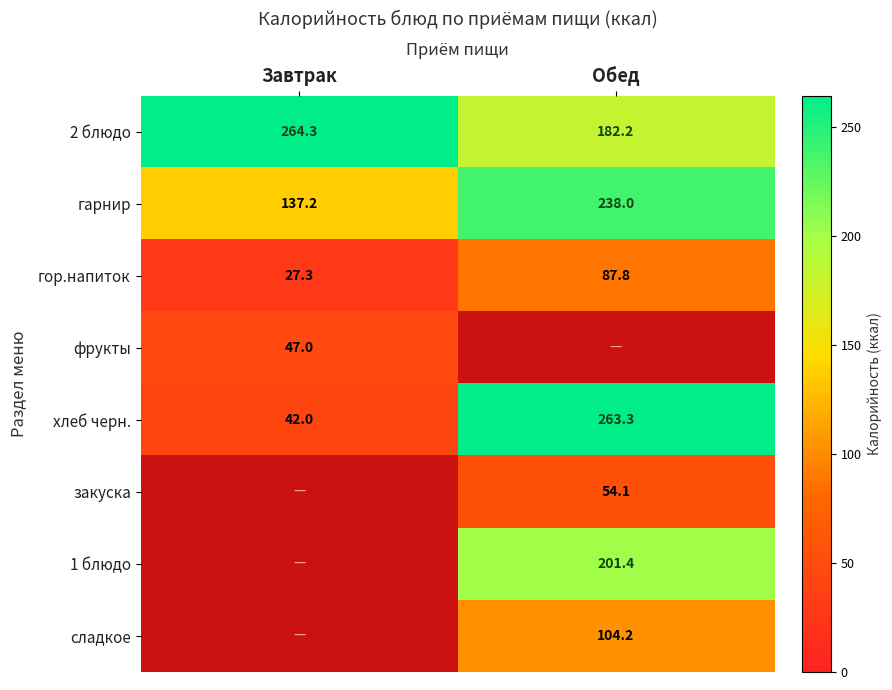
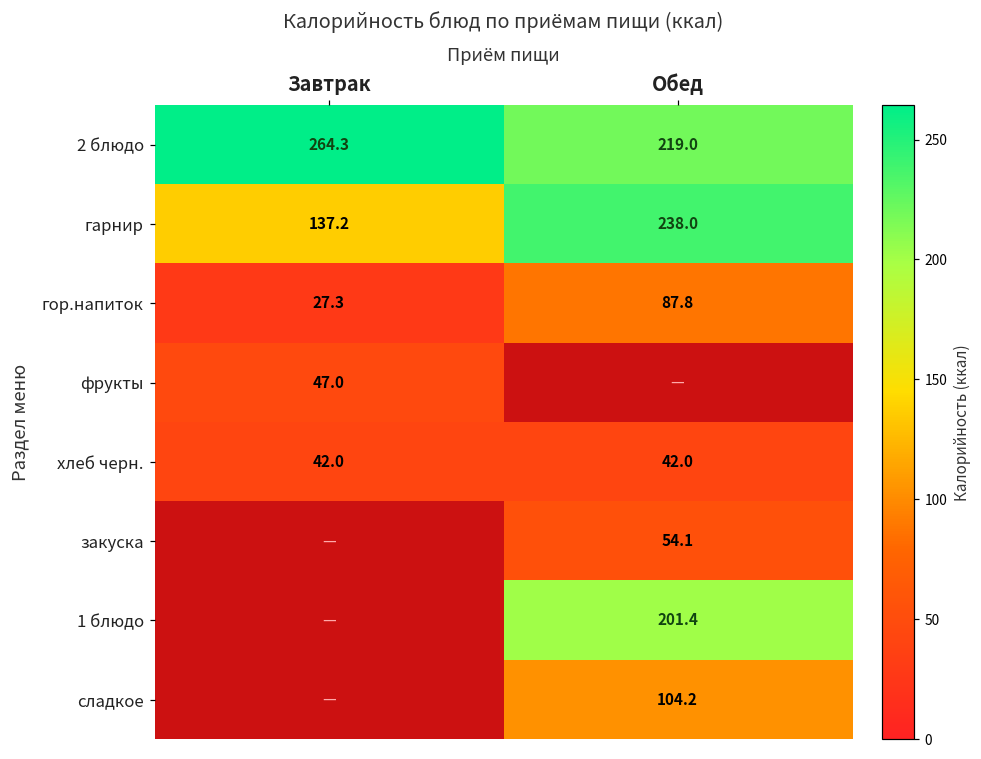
2 блюдо, Обед: 182.2 -> 219.0
хлеб черн., Обед: 263.3 -> 42.0
